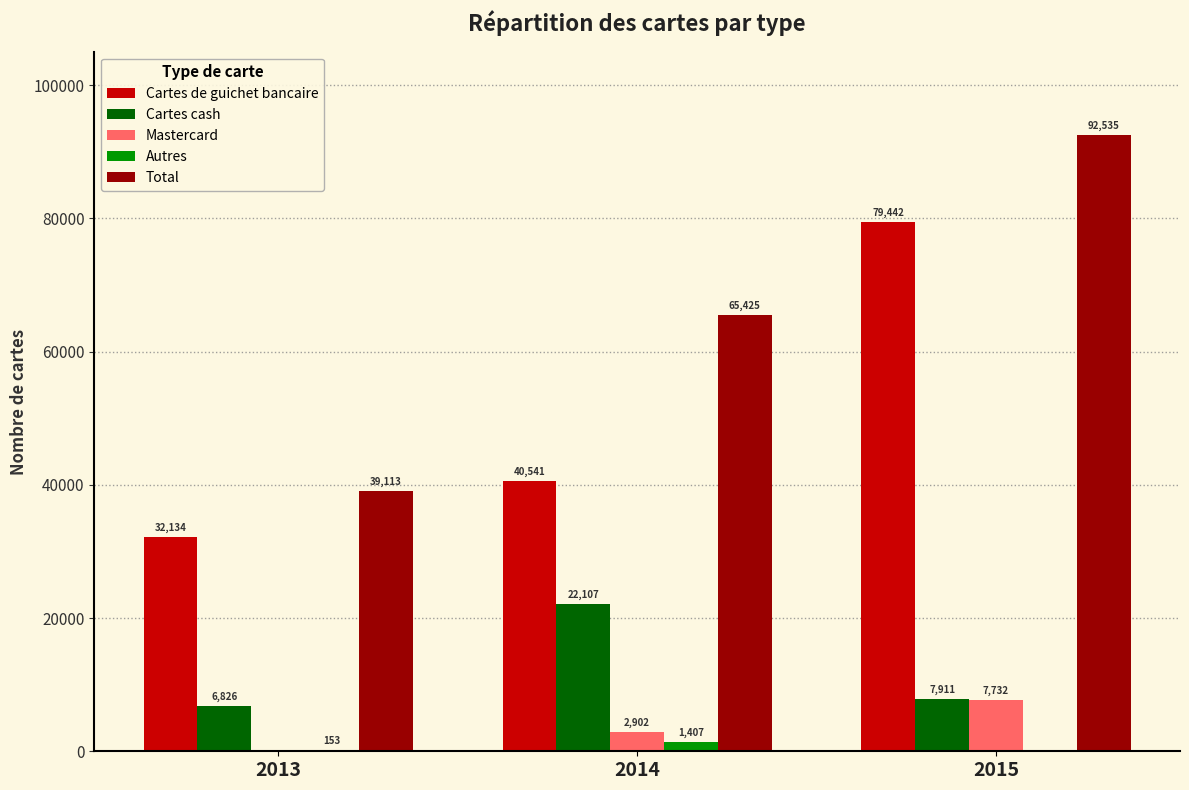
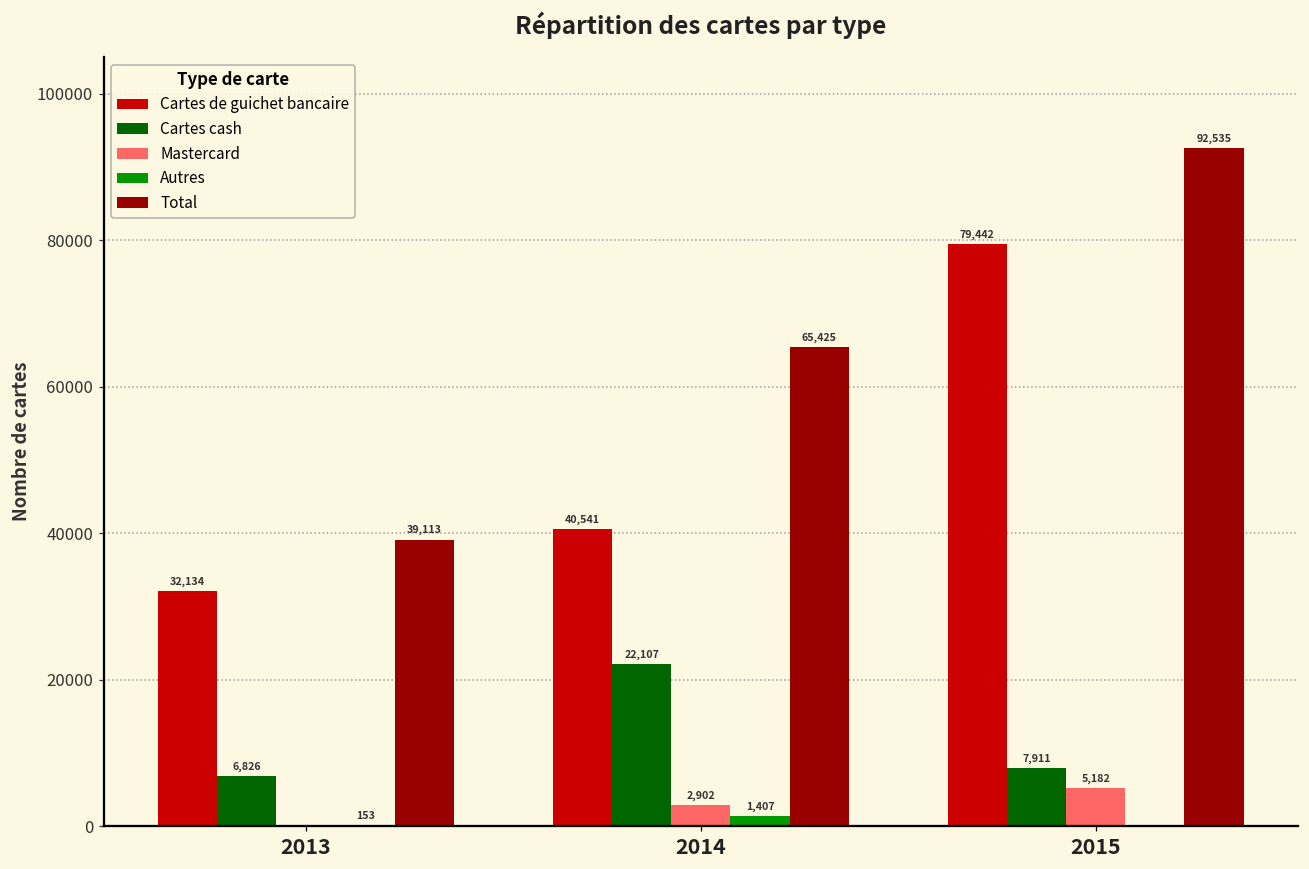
Mastercard, 2015: 7,732 -> 5,182
